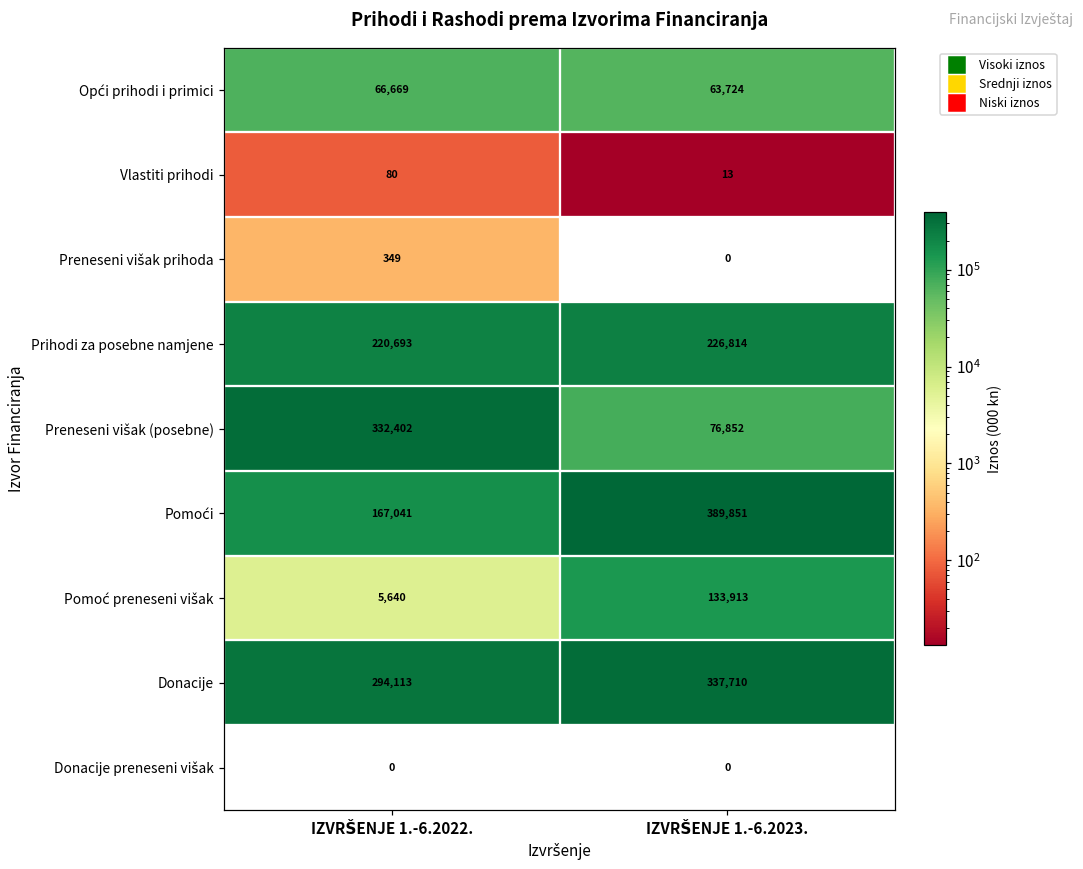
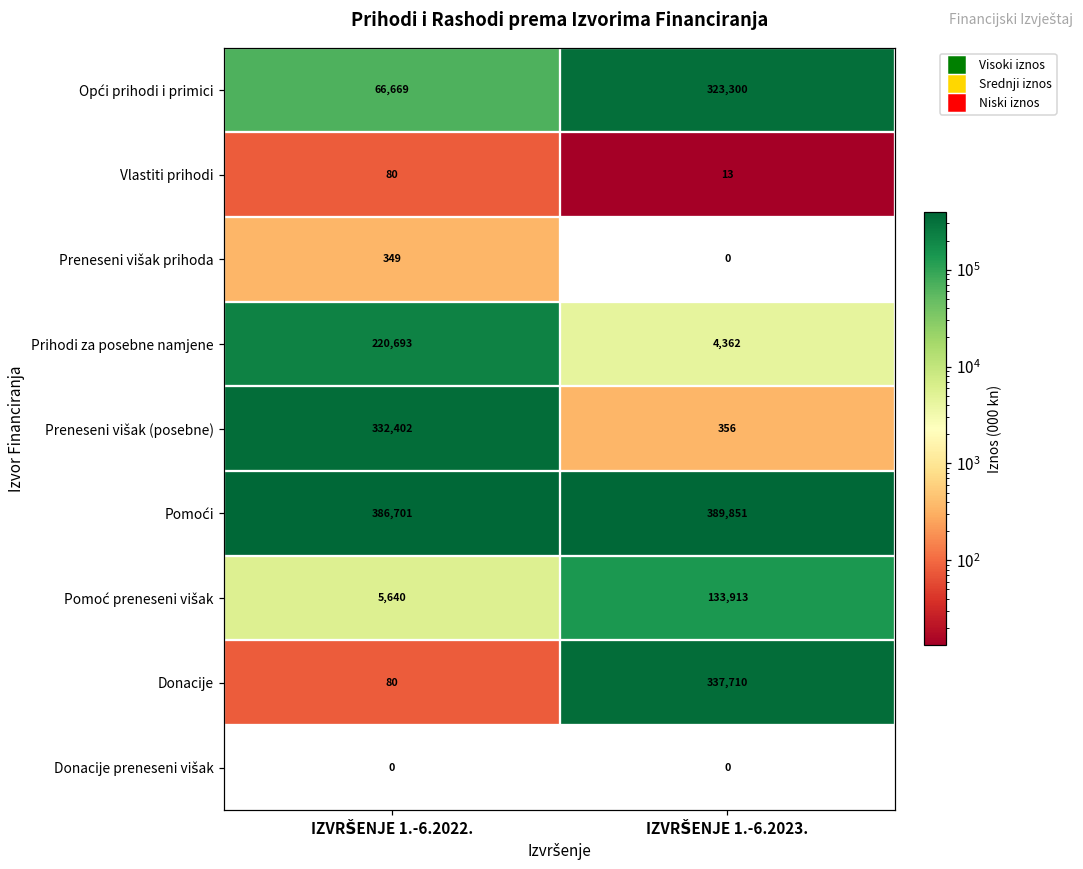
Opći prihodi i primici, IZVRŠENJE 1.-6.2023.: 63,724 -> 323,300
Prihodi za posebne namjene, IZVRŠENJE 1.-6.2023.: 226,814 -> 4,362
Preneseni višak (posebne), IZVRŠENJE 1.-6.2023.: 76,852 -> 356
Pomoći, IZVRŠENJE 1.-6.2022.: 167,041 -> 386,701
Donacije, IZVRŠENJE 1.-6.2022.: 294,113 -> 80
